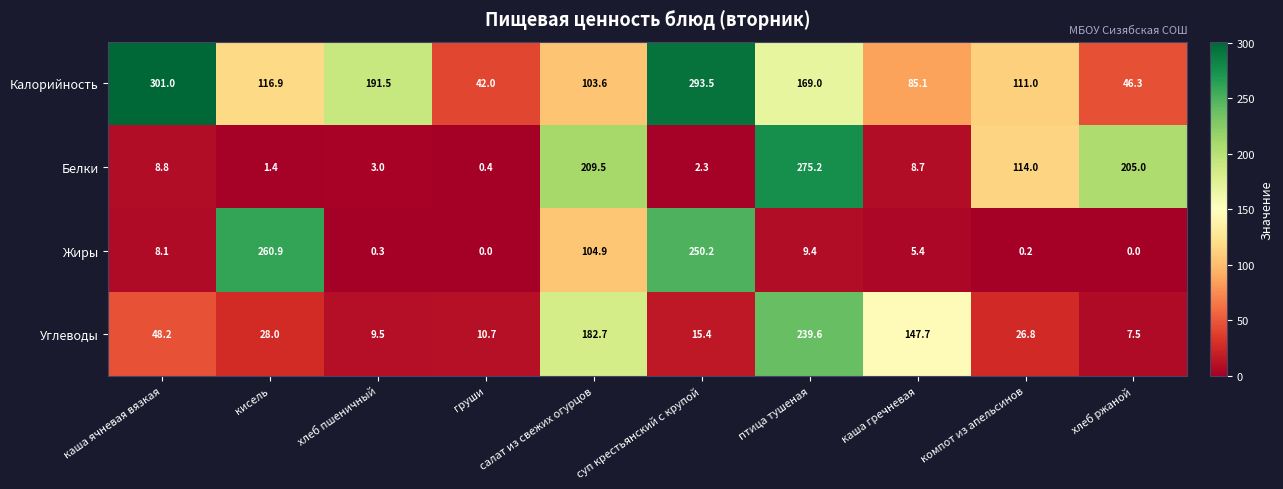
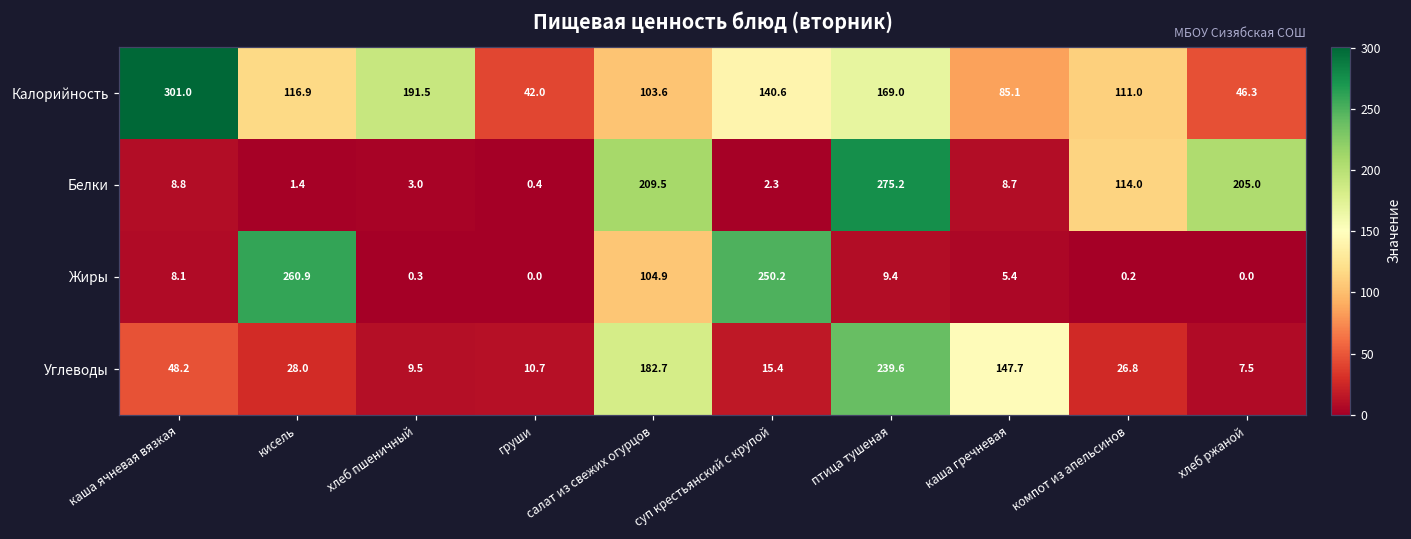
Калорийность, суп крестьянский с крупой: 293.5 -> 140.6
